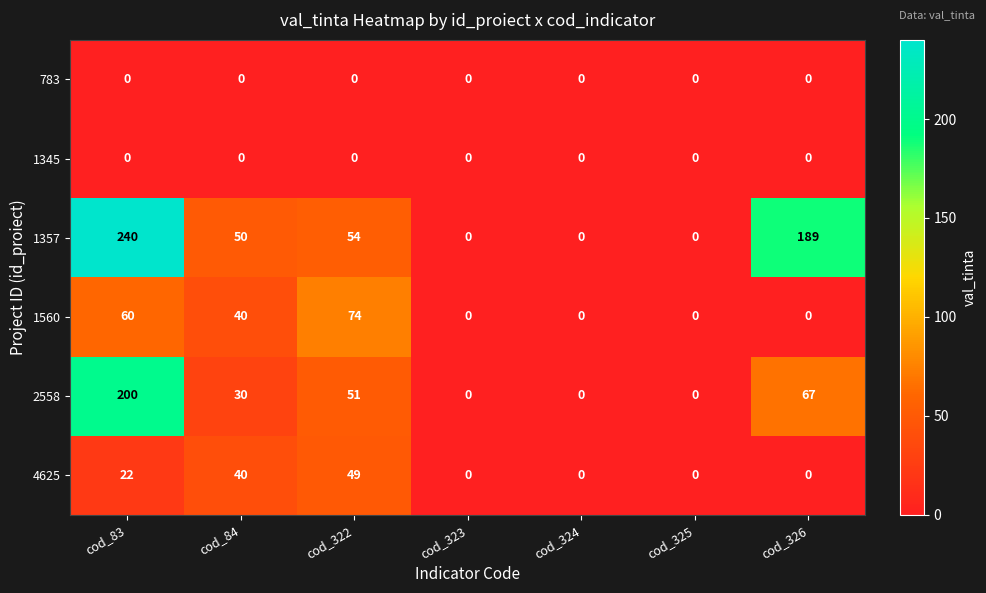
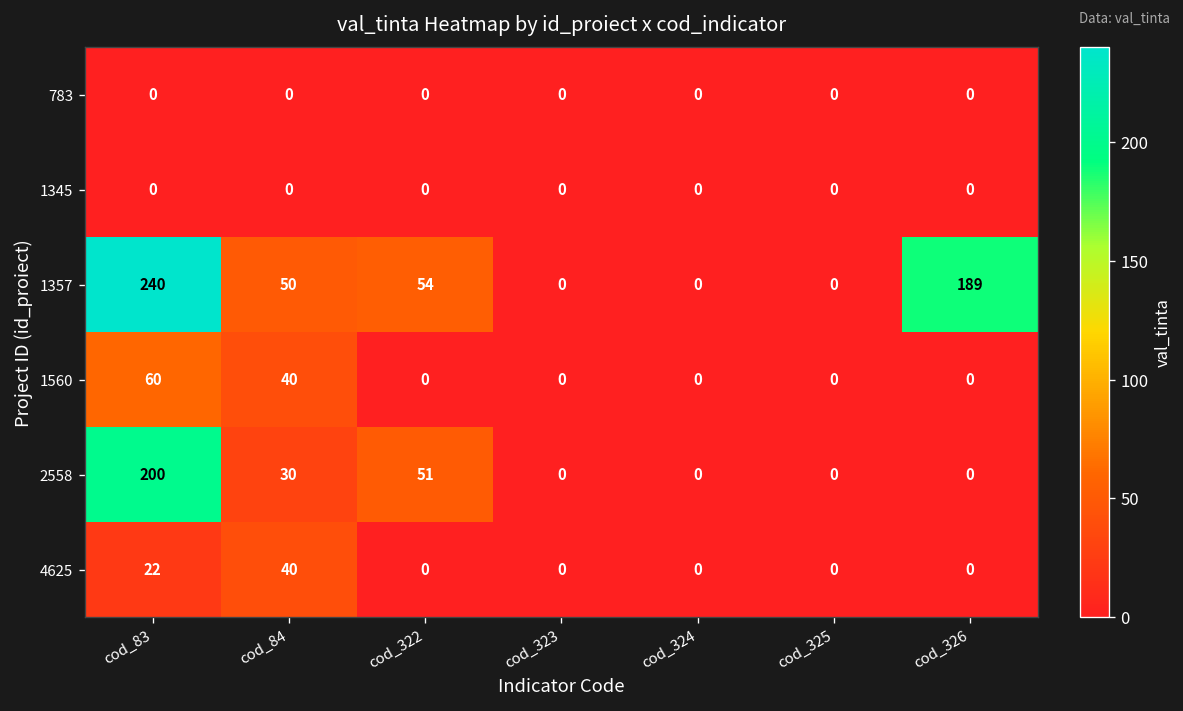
1560, cod_322: 74 -> 0
2558, cod_326: 67 -> 0
4625, cod_322: 49 -> 0
